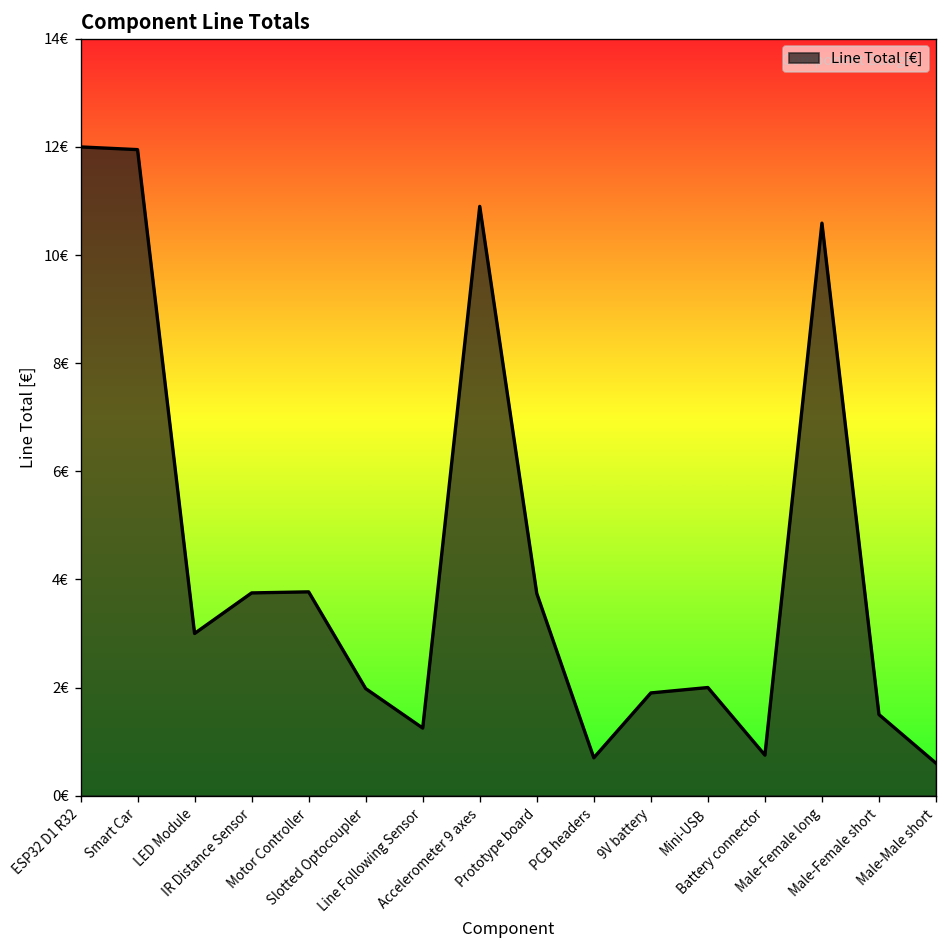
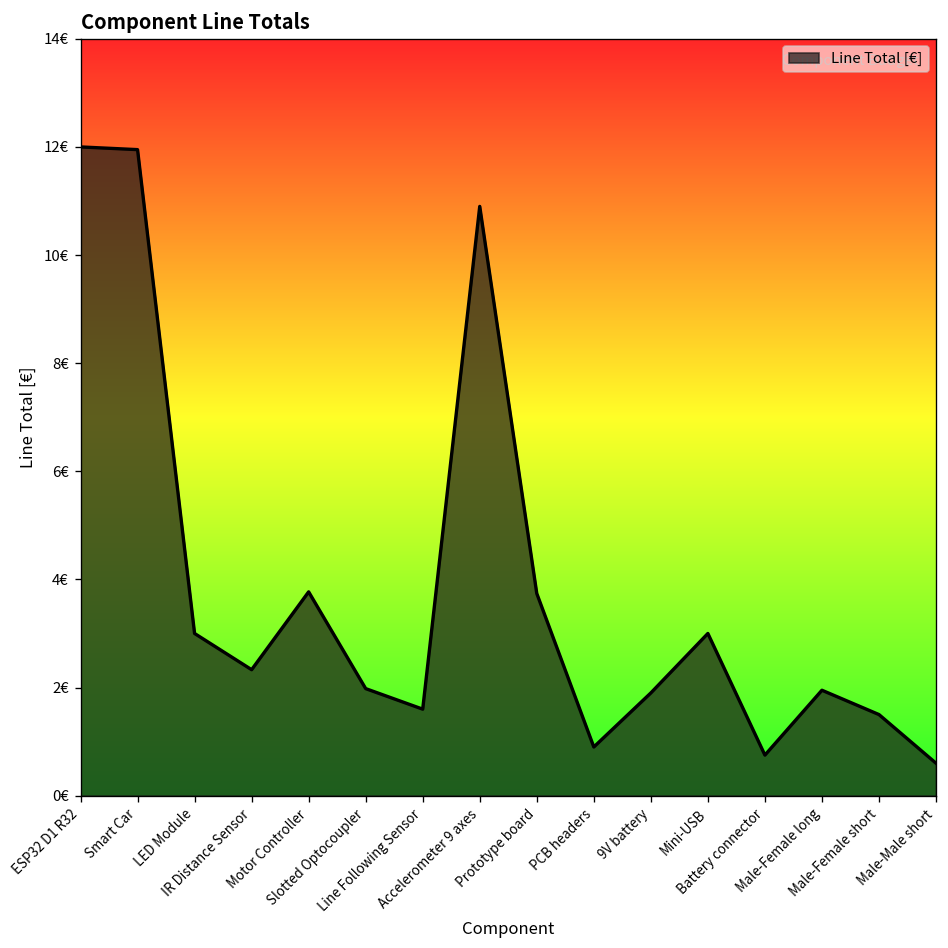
IR Distance Sensor: 3.8€ -> 2.3€
Line Following Sensor: 1.3€ -> 1.6€
PCB headers: 0.7€ -> 0.9€
Mini-USB: 2€ -> 3€
Male-Female long: 10.6€ -> 2.0€
